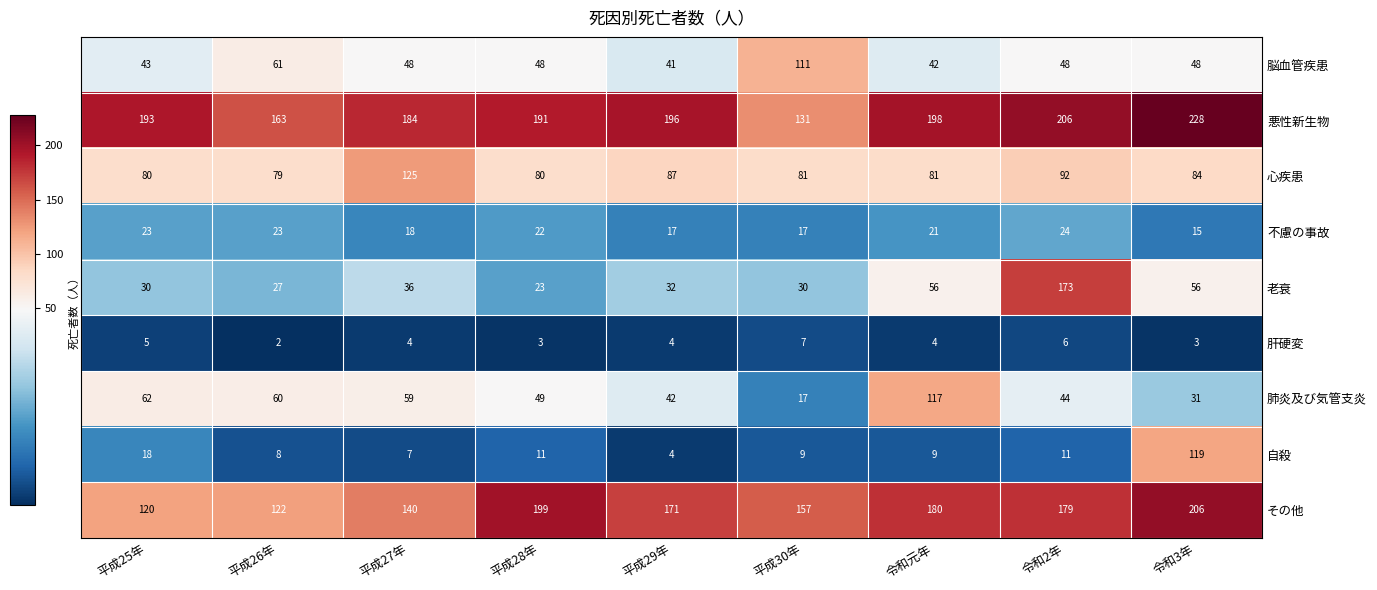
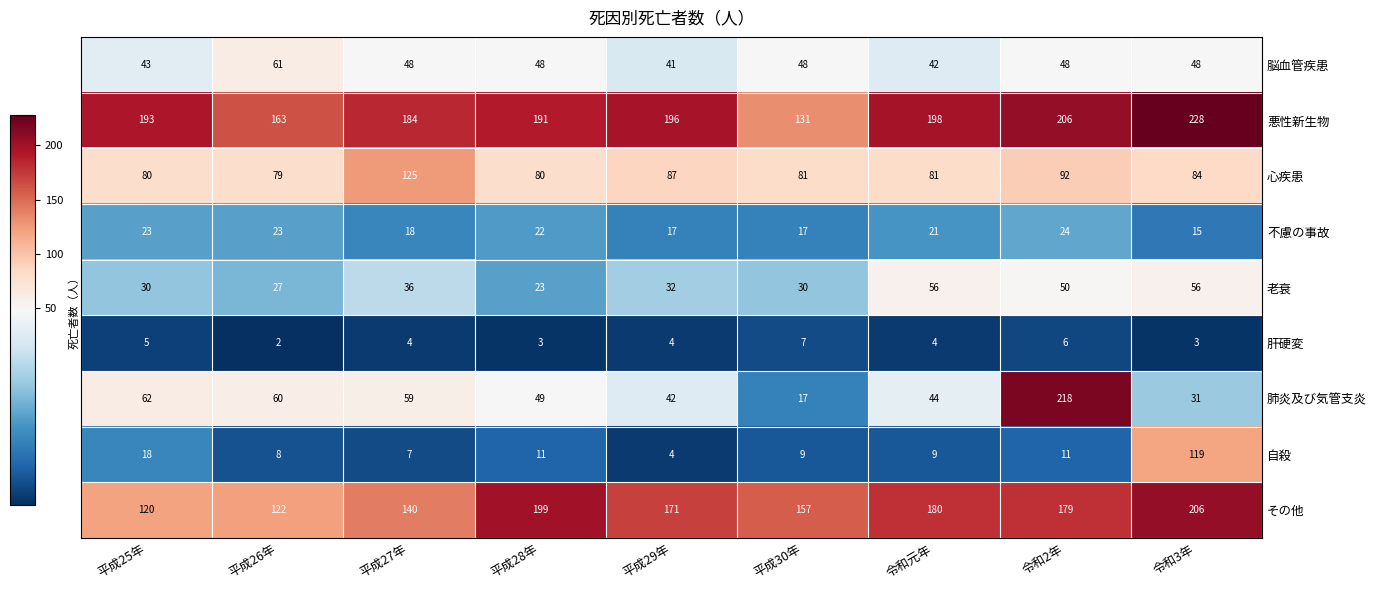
脳血管疾患, 平成30年: 111 -> 48
老衰, 令和2年: 173 -> 50
肺炎及び気管支炎, 令和元年: 117 -> 44
肺炎及び気管支炎, 令和2年: 44 -> 218
